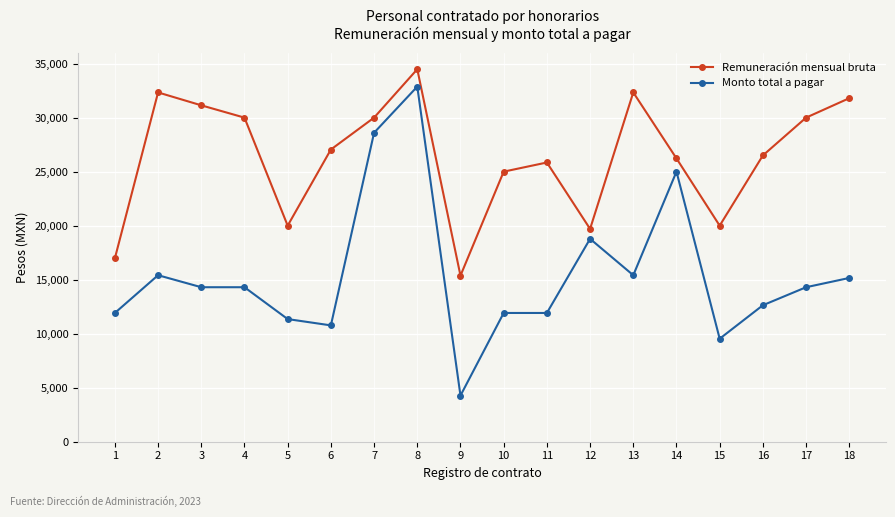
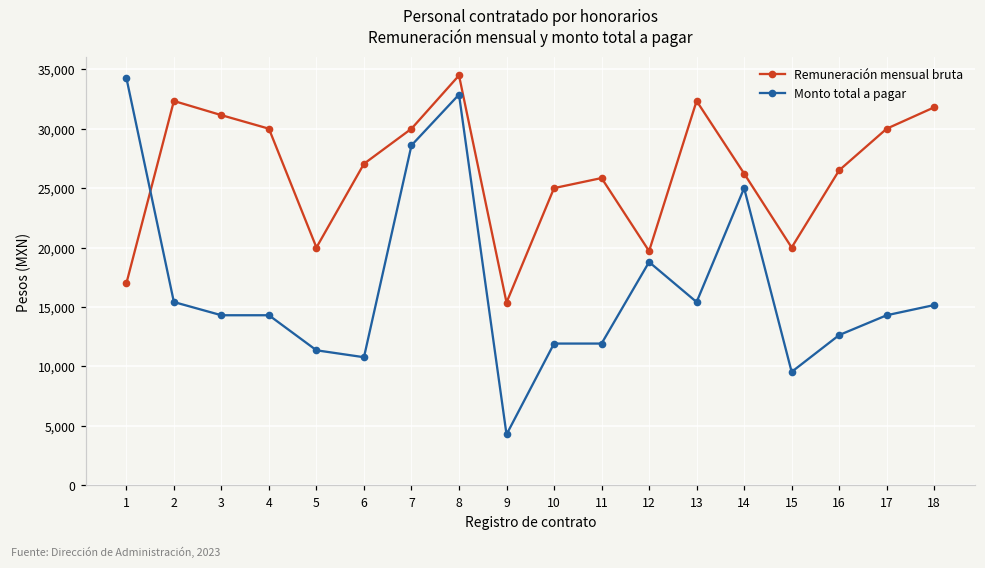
Monto total a pagar, 1: 11,900 -> 34,300
